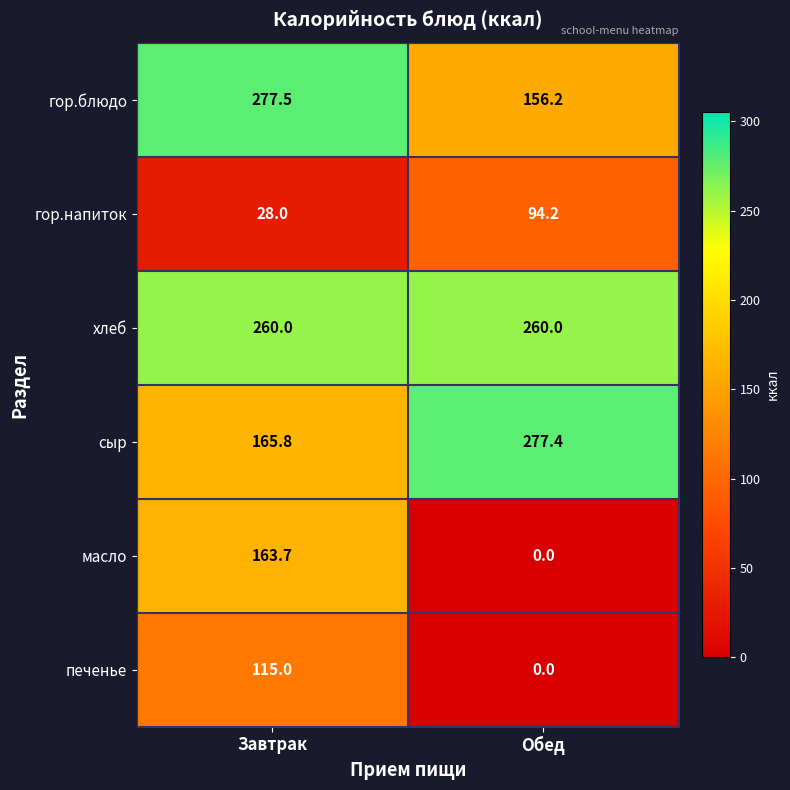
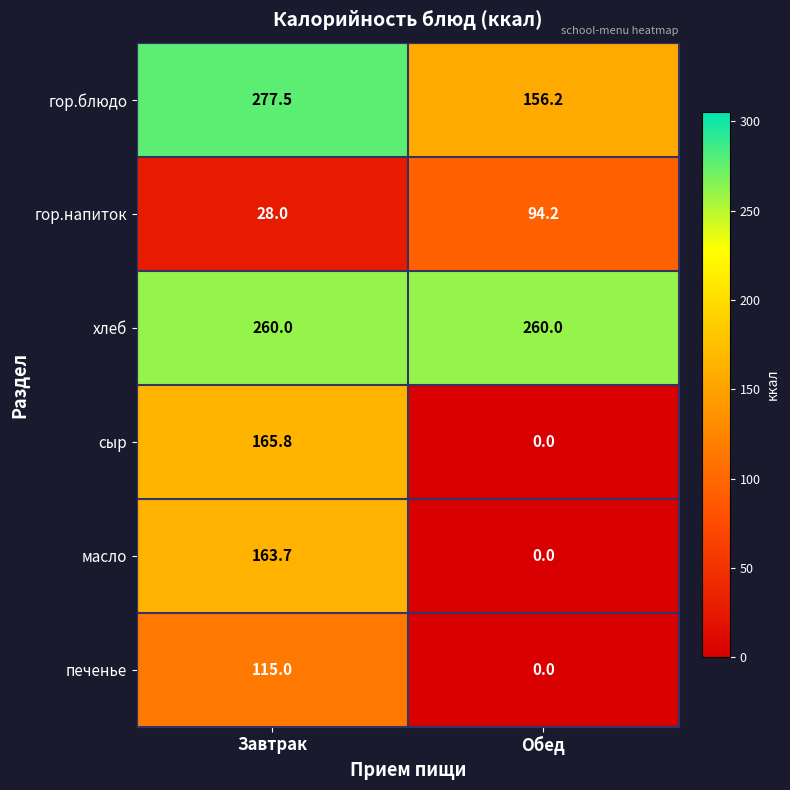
сыр, Обед: 277.4 -> 0.0
